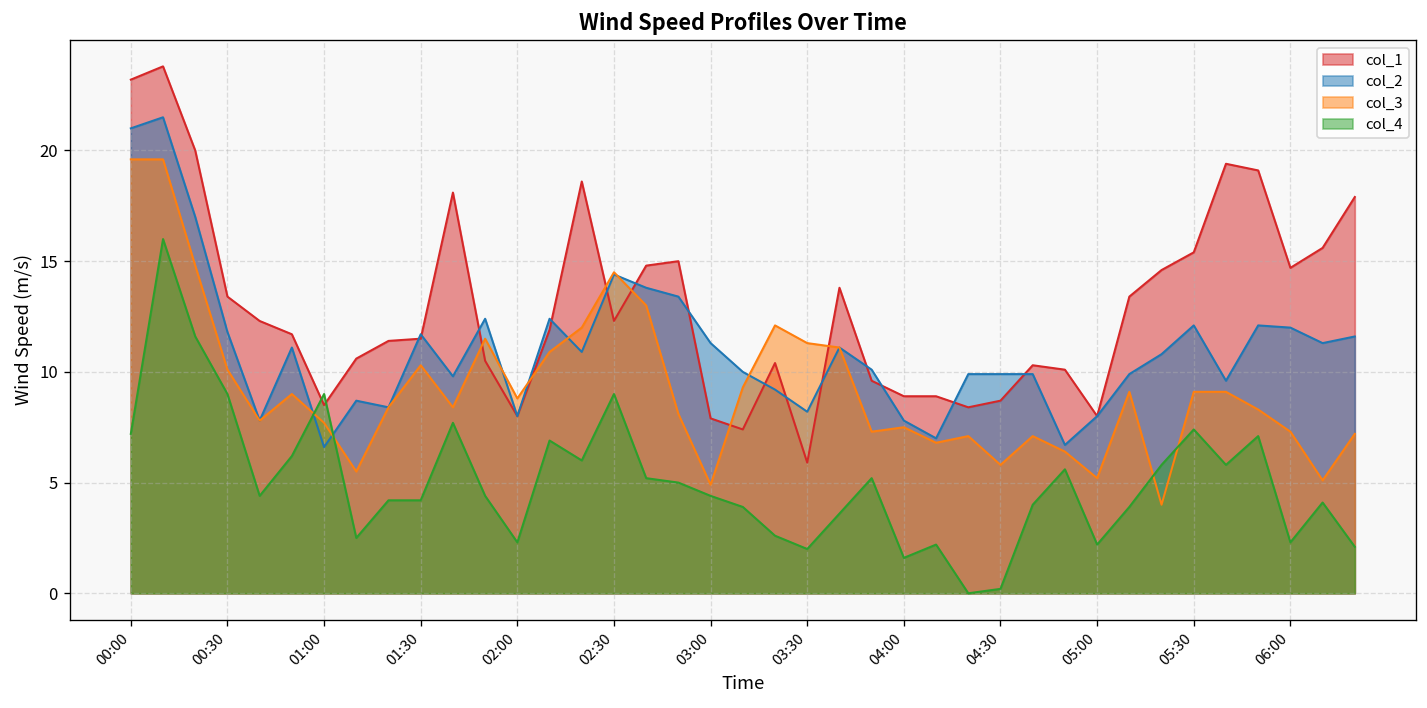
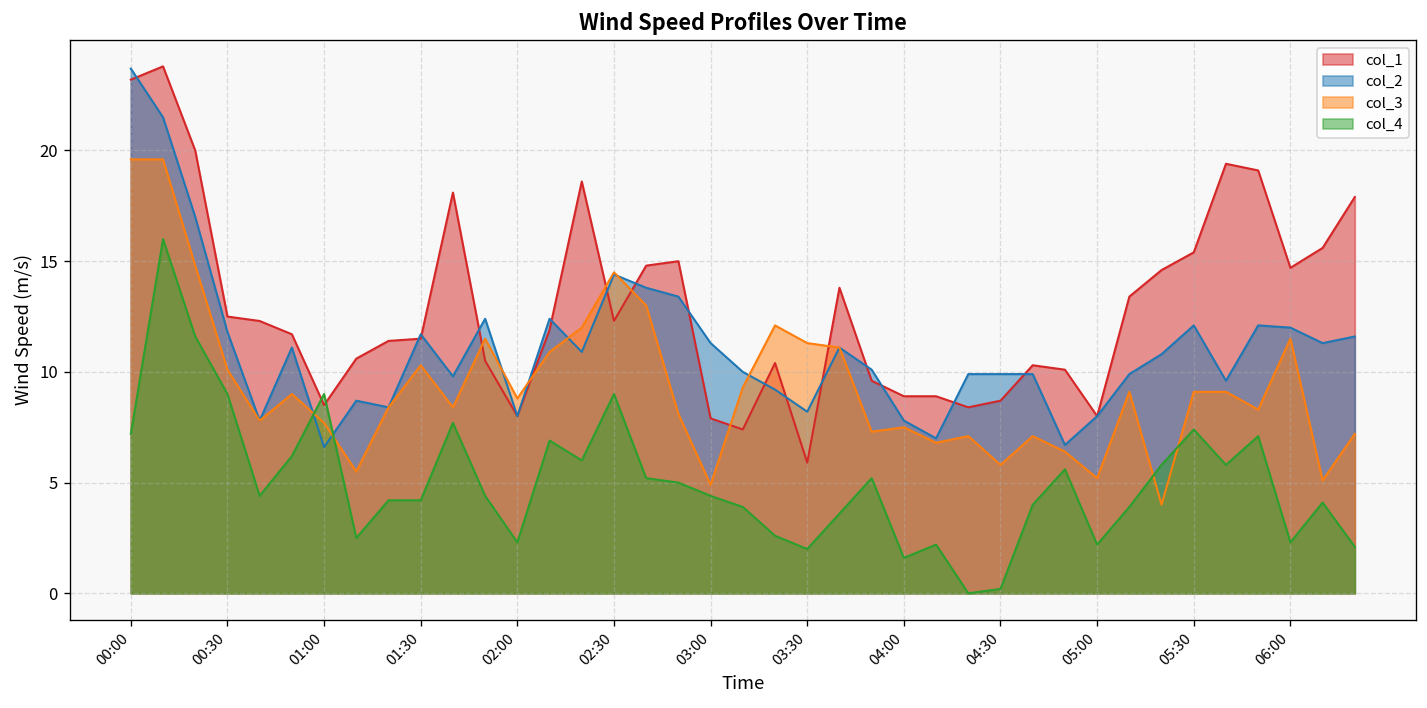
col_2, 00:00: 21.0 -> 23.7
col_1, 00:30: 13.4 -> 12.5
col_3, 06:00: 7.3 -> 11.5
